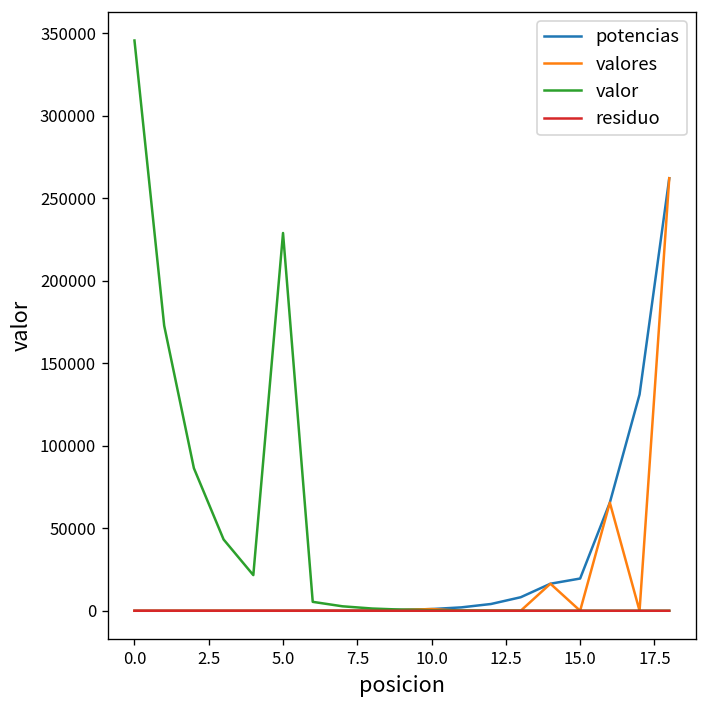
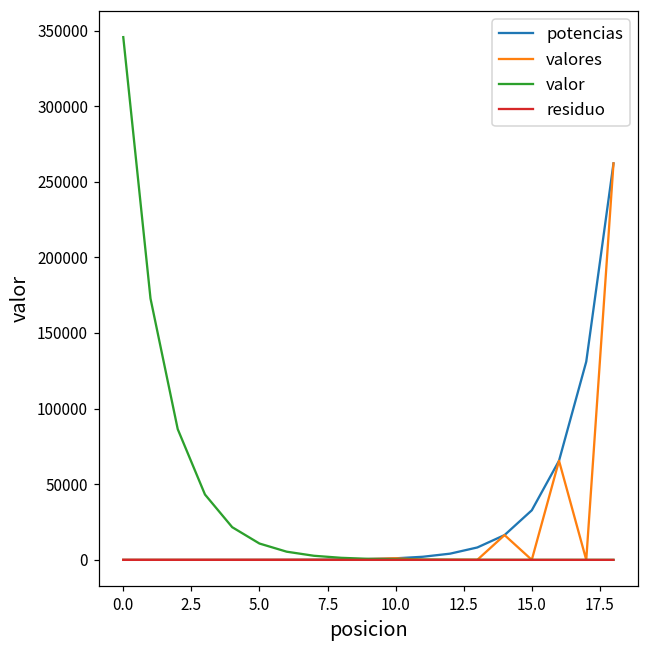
valor, 5.0: 229000 -> 11000
potencias, 15.0: 20000 -> 33000
